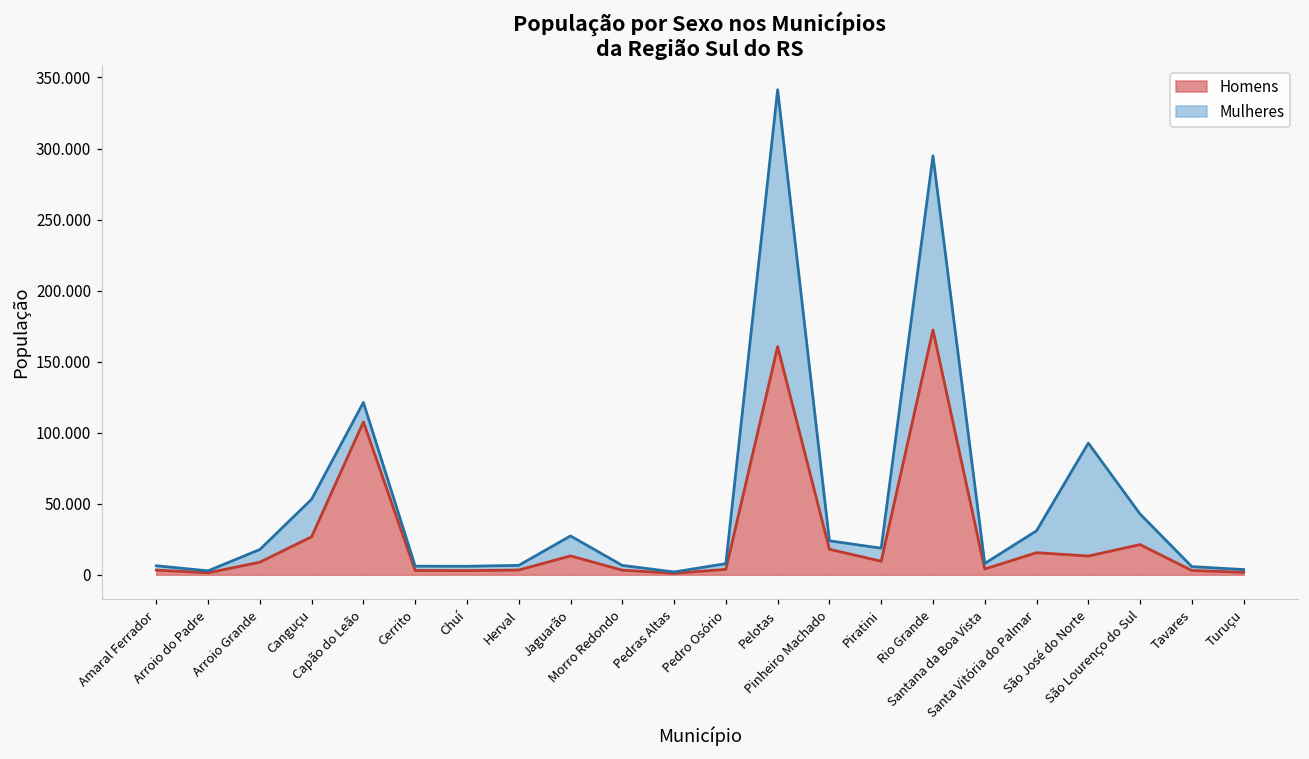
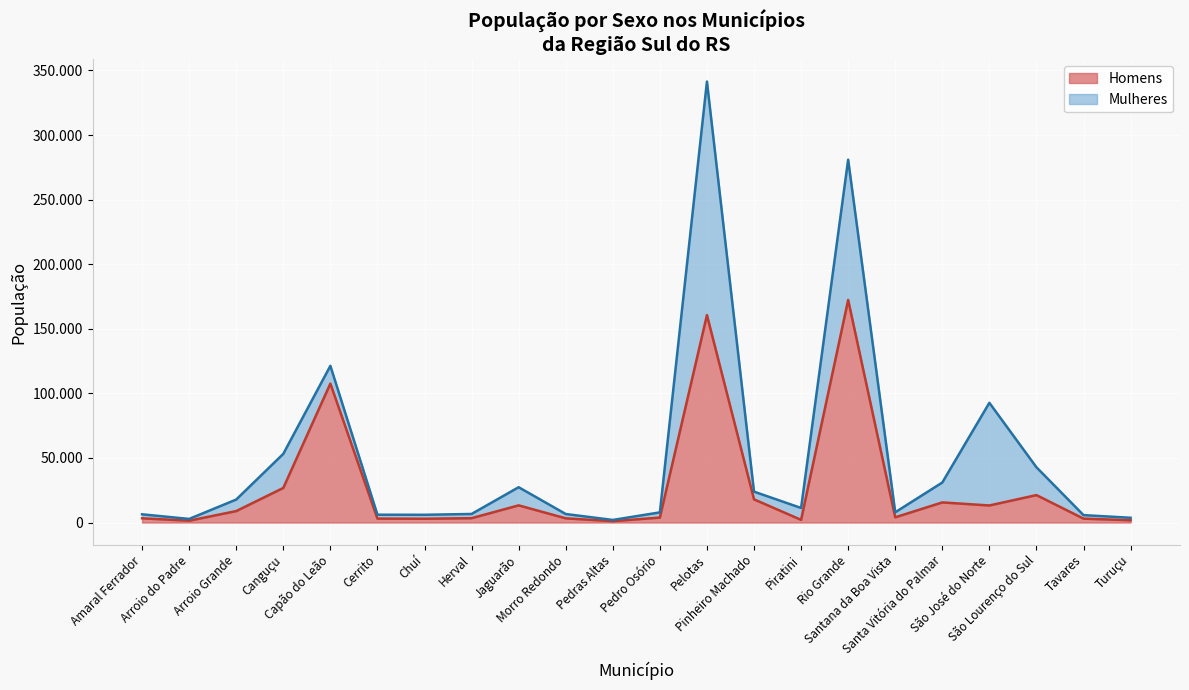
Homens, Piratini: 10 -> 2
Mulheres, Rio Grande: 123 -> 109
